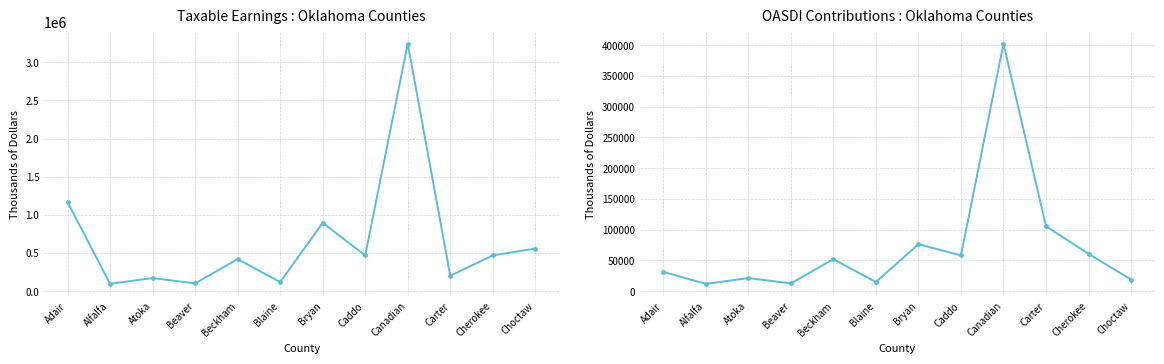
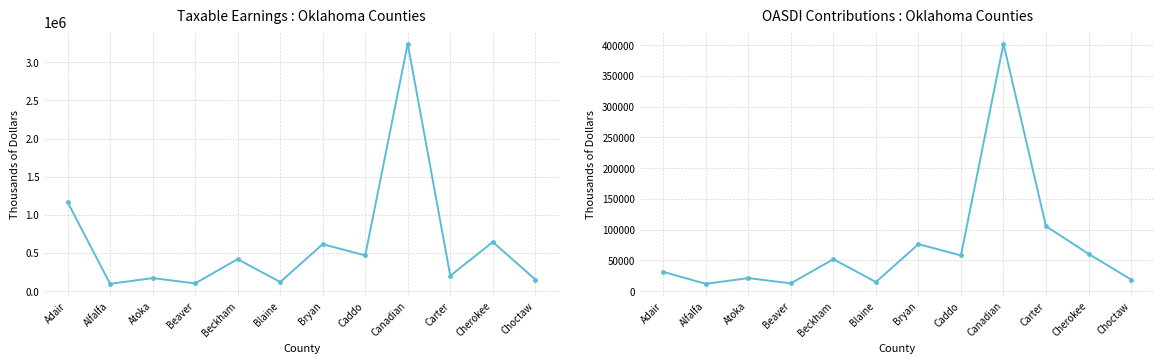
Taxable Earnings : Oklahoma Counties, Bryan: 900000 -> 600000
Taxable Earnings : Oklahoma Counties, Cherokee: 500000 -> 600000
Taxable Earnings : Oklahoma Counties, Choctaw: 600000 -> 200000
